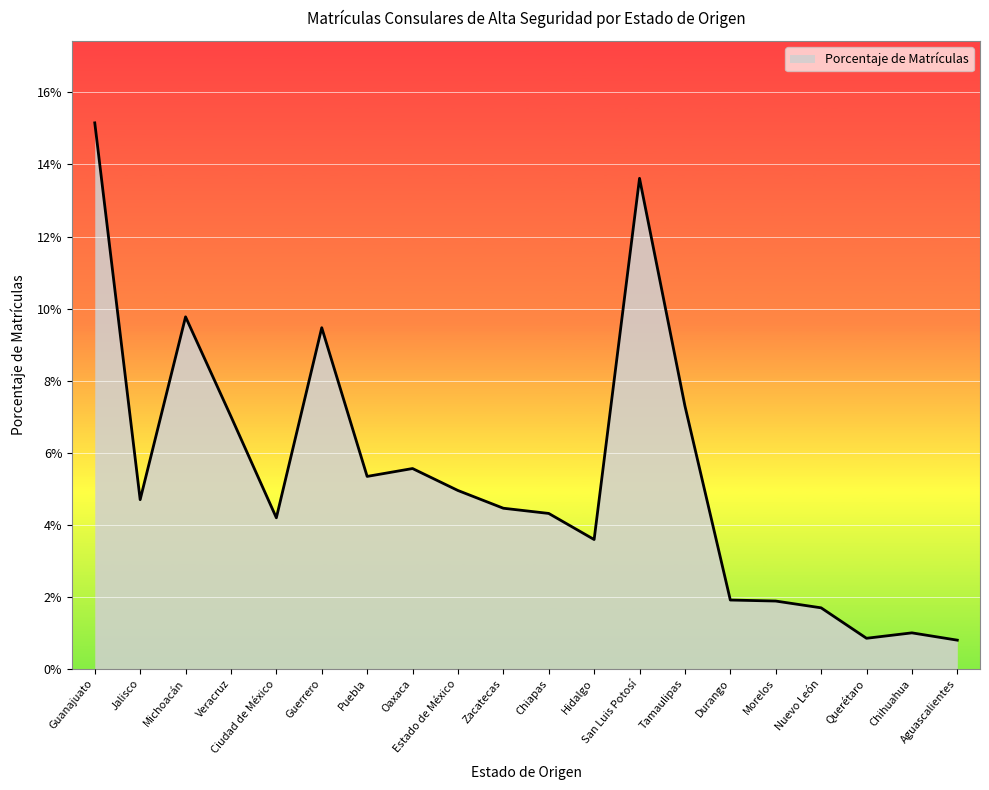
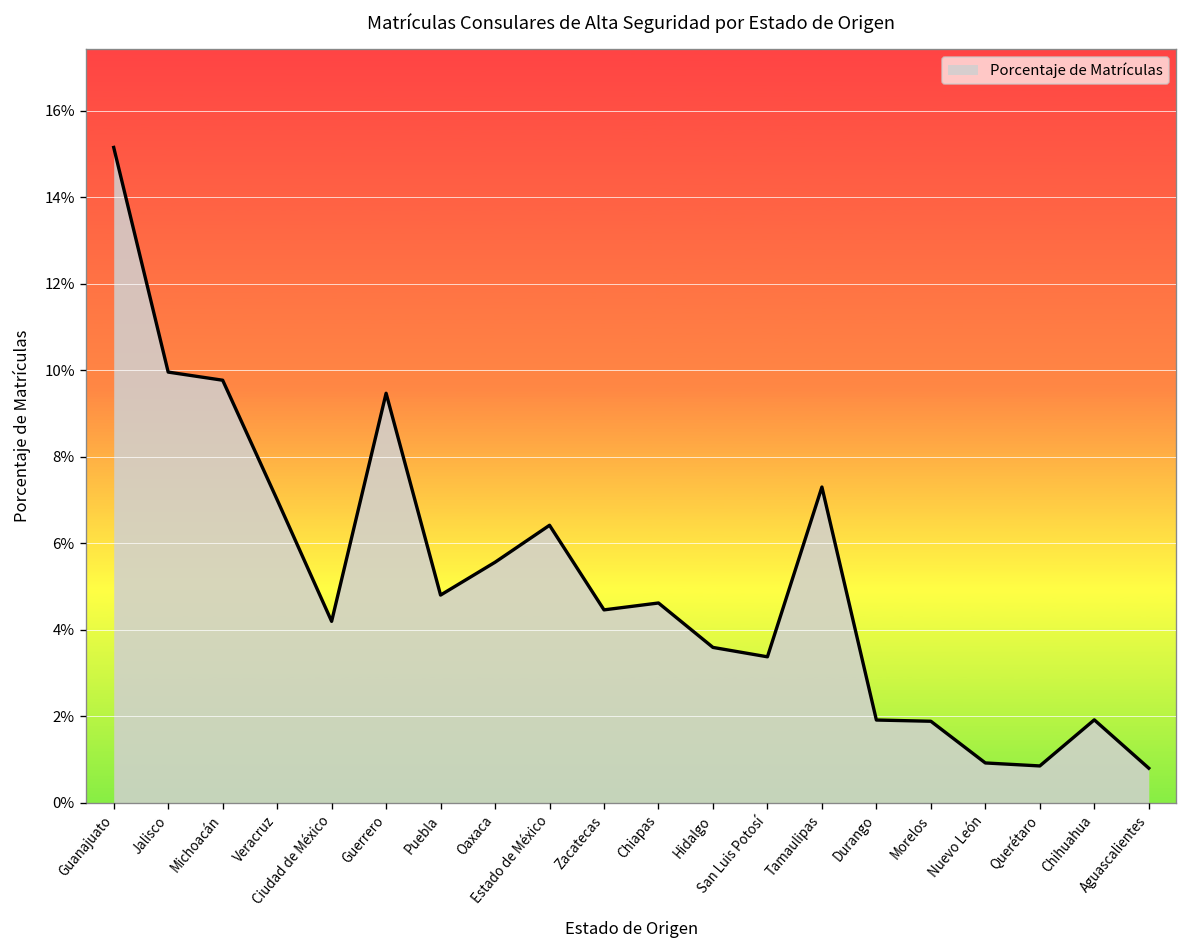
Jalisco: 4.7% -> 10.0%
Puebla: 5.3% -> 4.8%
Estado de México: 5.0% -> 6.4%
Chiapas: 4.3% -> 4.6%
San Luis Potosí: 13.6% -> 3.4%
Nuevo León: 1.7% -> 0.9%
Chihuahua: 1.0% -> 1.9%
